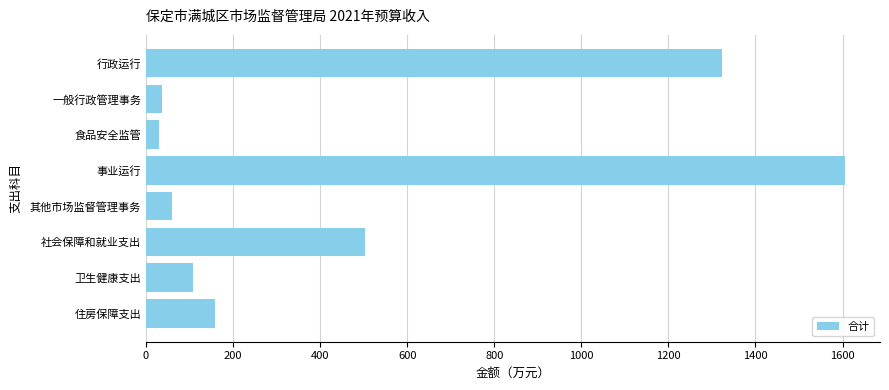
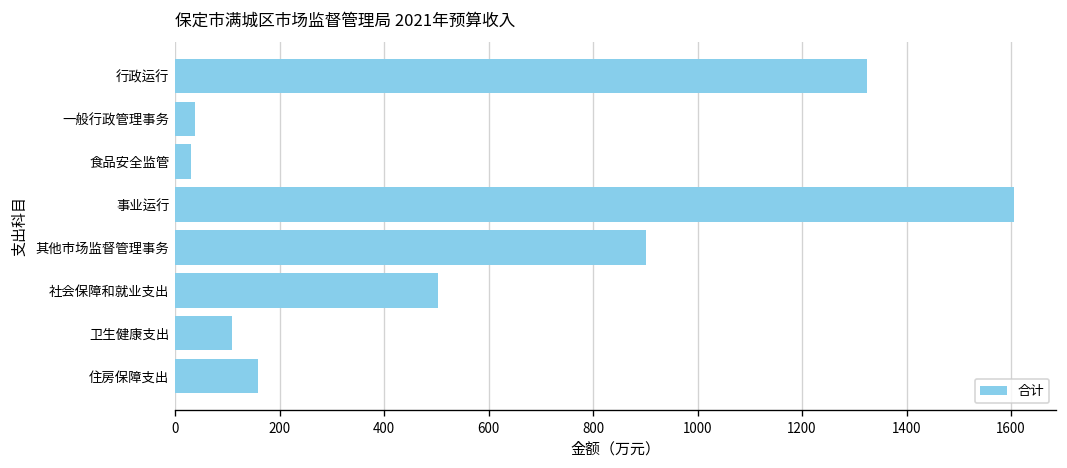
其他市场监督管理事务: 60 -> 900
